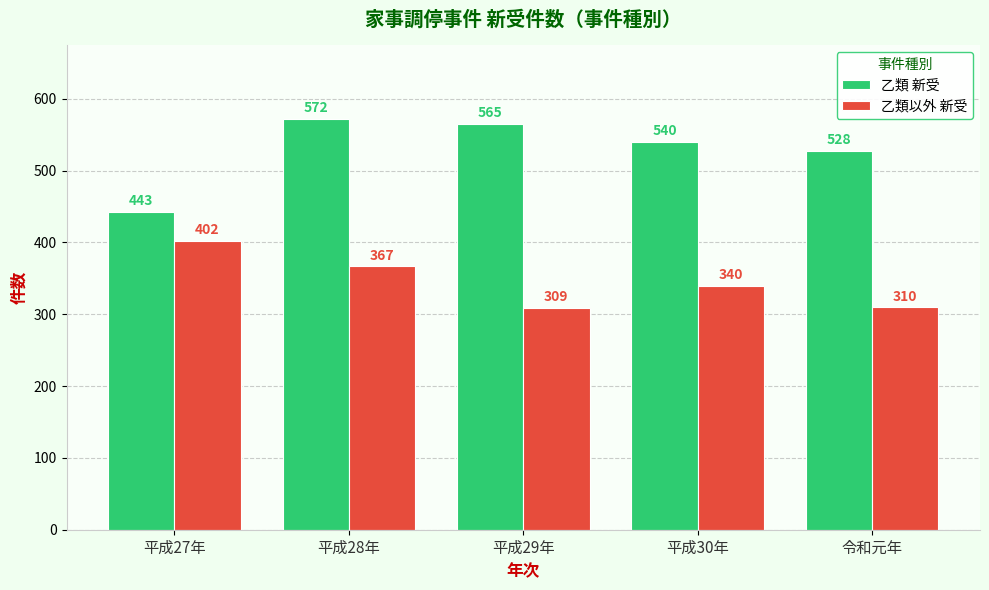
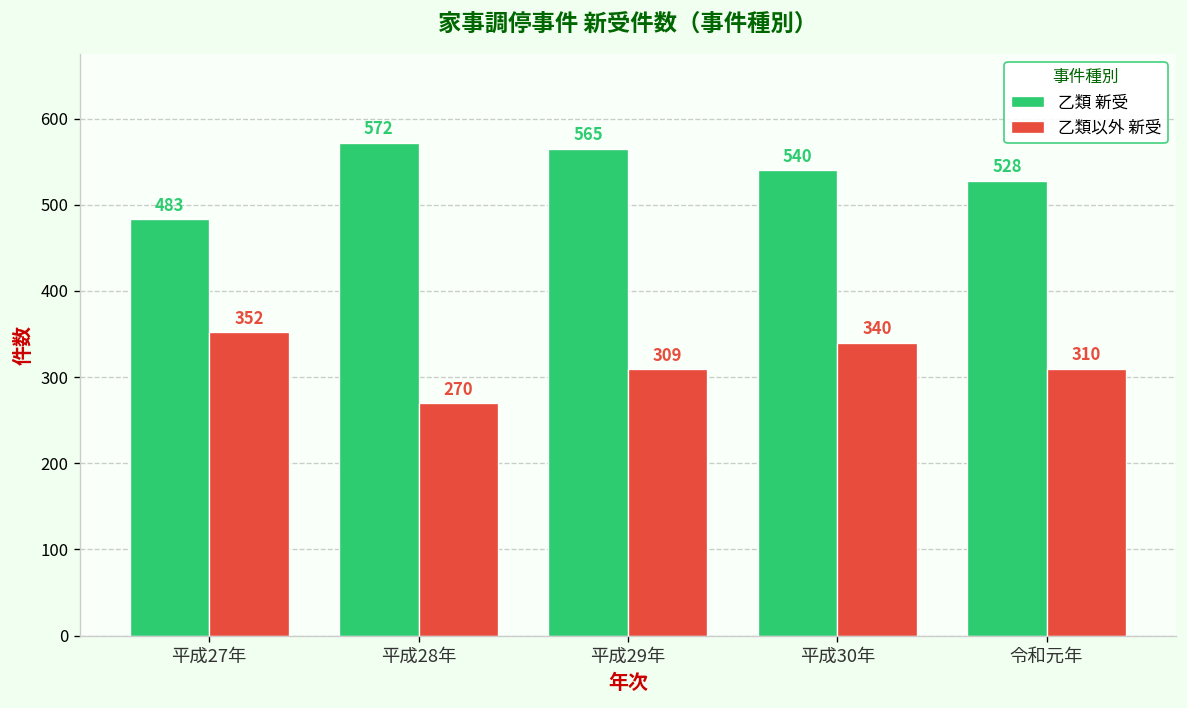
乙類 新受, 平成27年: 443 -> 483
乙類以外 新受, 平成27年: 402 -> 352
乙類以外 新受, 平成28年: 367 -> 270
